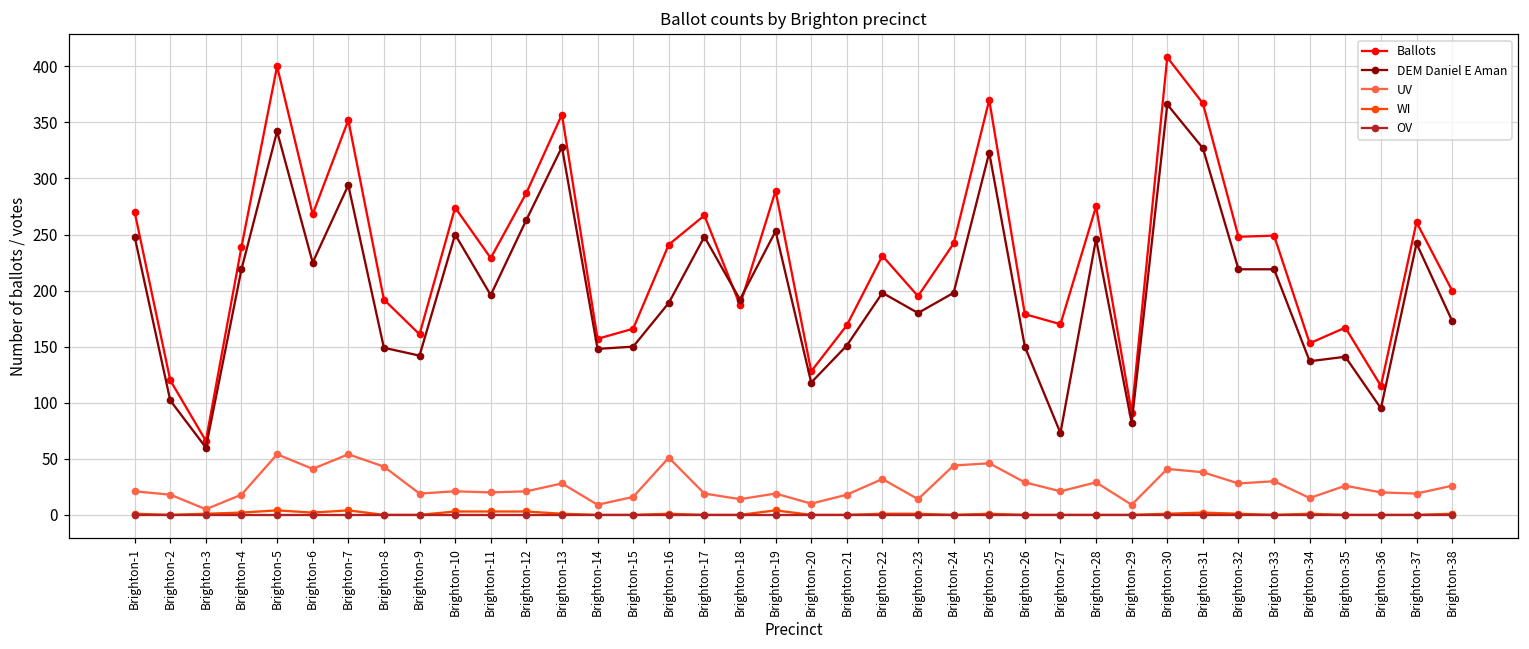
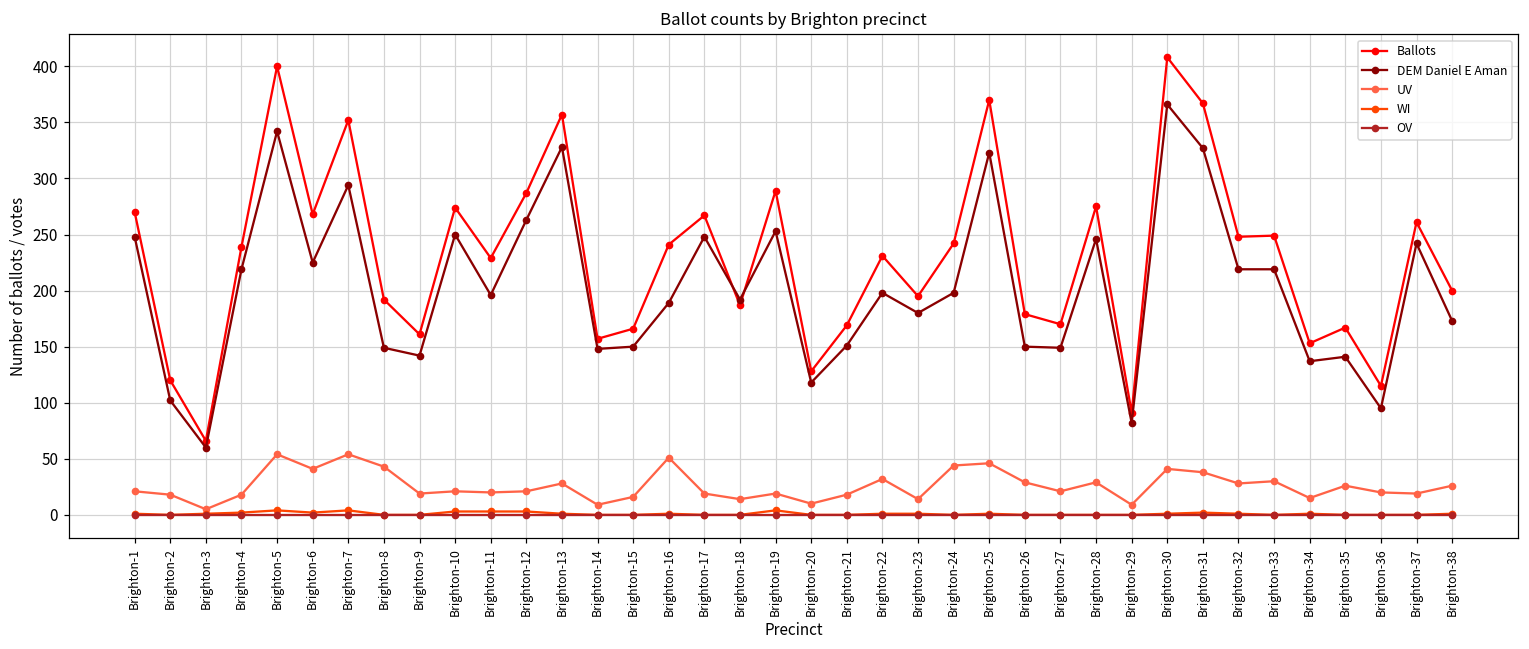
DEM Daniel E Aman, Brighton-27: 73 -> 149
